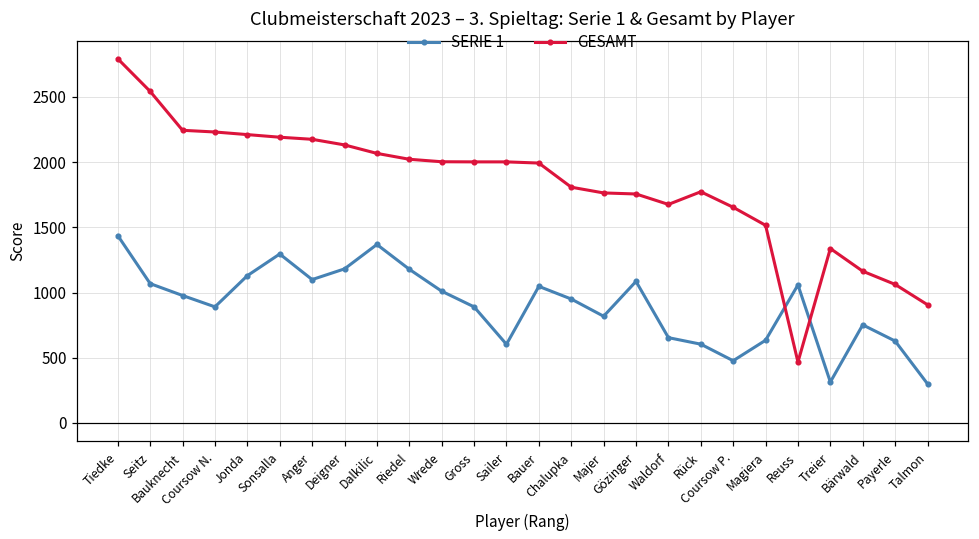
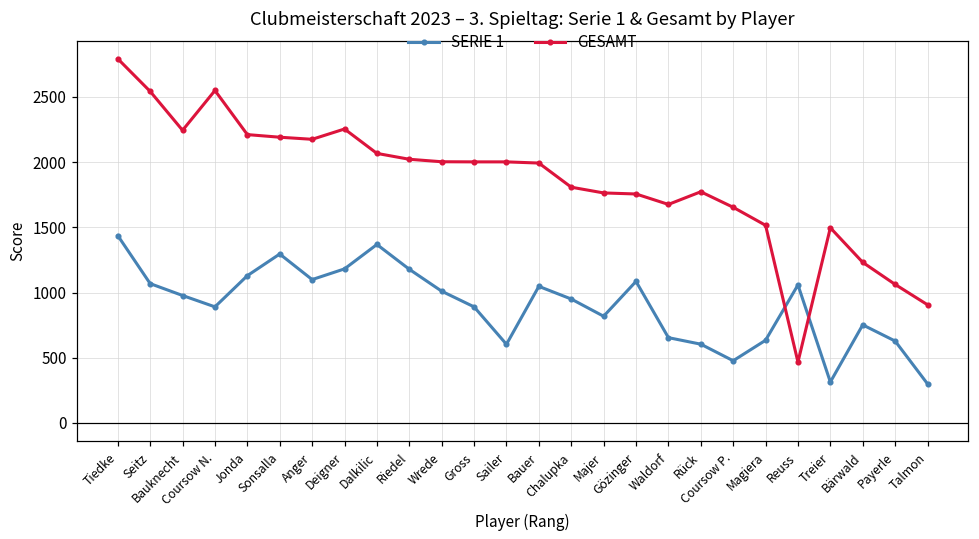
GESAMT, Coursow N.: 2230 -> 2550
GESAMT, Deigner: 2130 -> 2250
GESAMT, Treier: 1340 -> 1500
GESAMT, Bärwald: 1160 -> 1230
